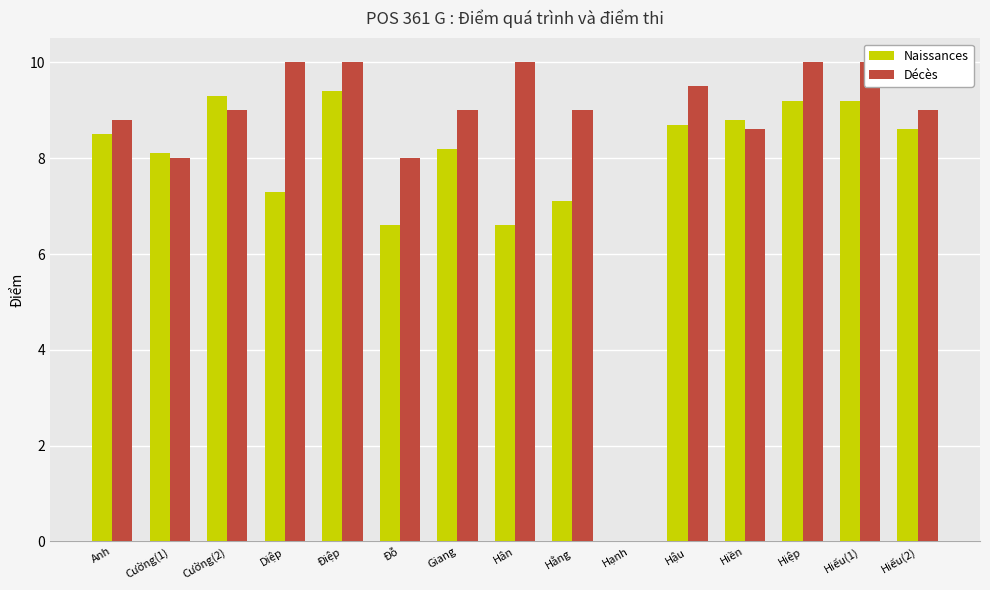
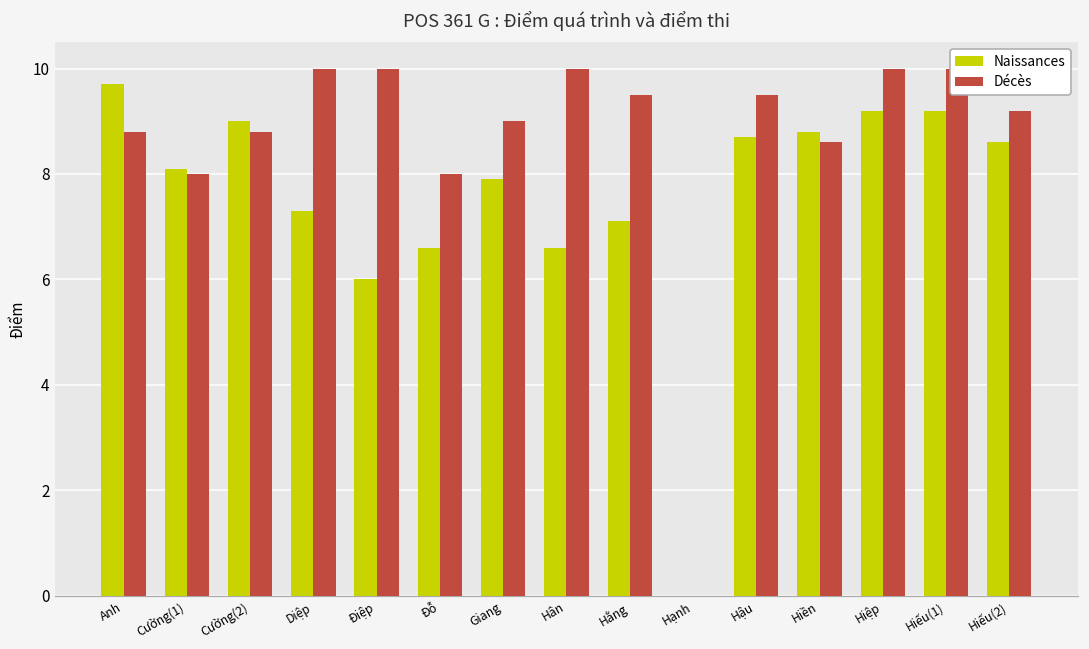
Naissances, Anh: 8.5 -> 9.7
Naissances, Cường(2): 9.3 -> 9.0
Décès, Cường(2): 9.0 -> 8.8
Naissances, Điệp: 9.4 -> 6.0
Naissances, Giang: 8.2 -> 7.9
Décès, Hằng: 9.0 -> 9.5
Décès, Hiếu(2): 9.0 -> 9.2
